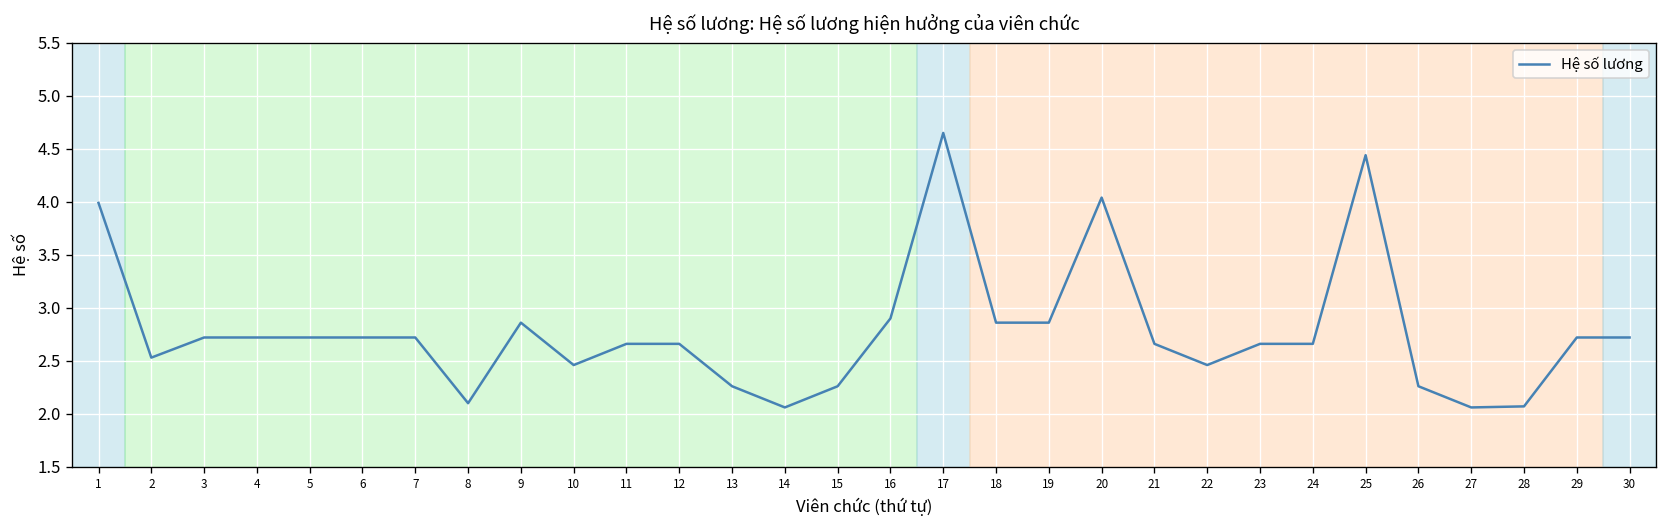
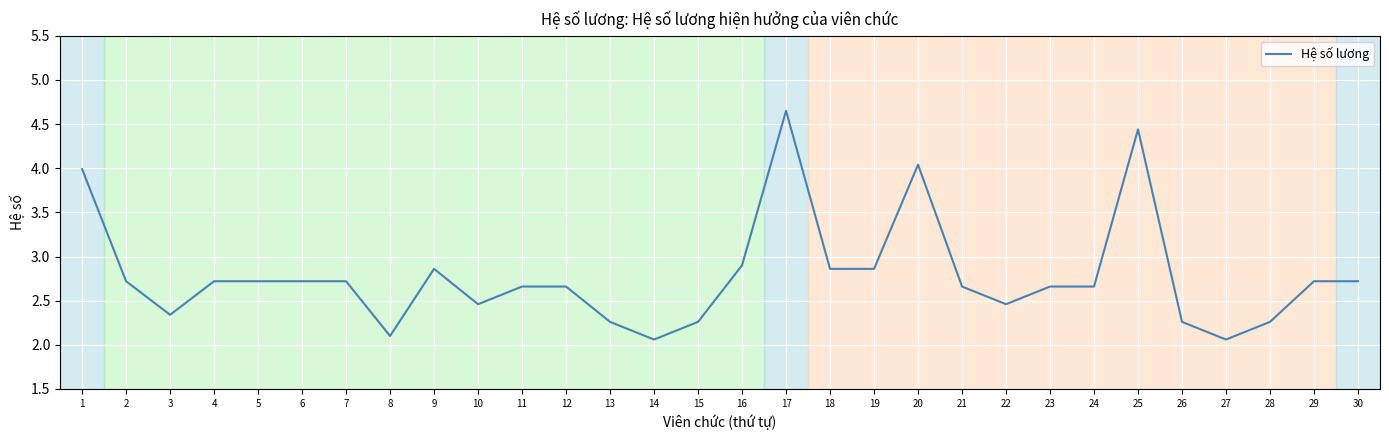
2: 2.5 -> 2.7
3: 2.7 -> 2.3
28: 2.1 -> 2.3
